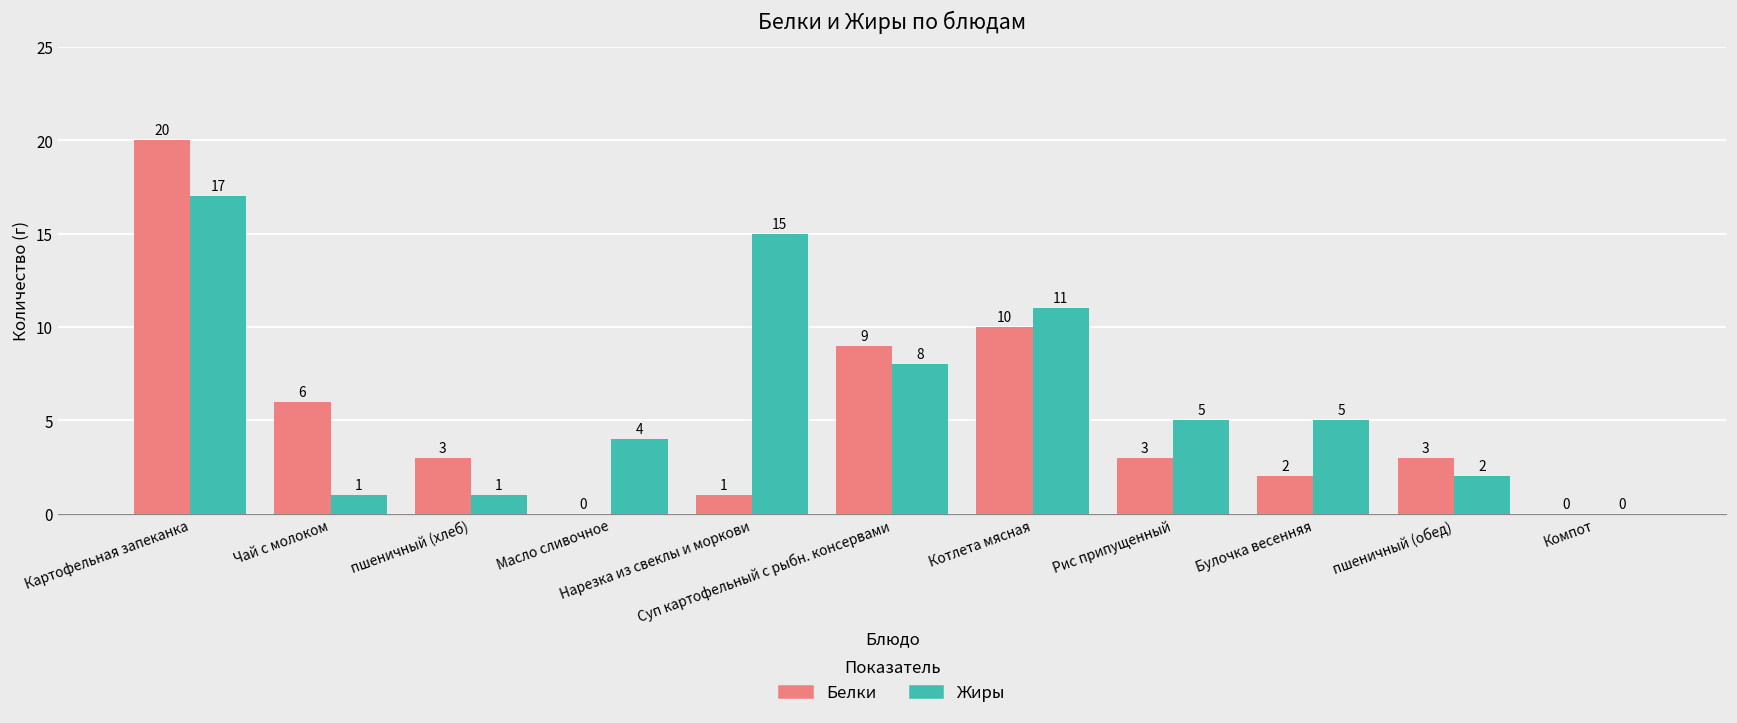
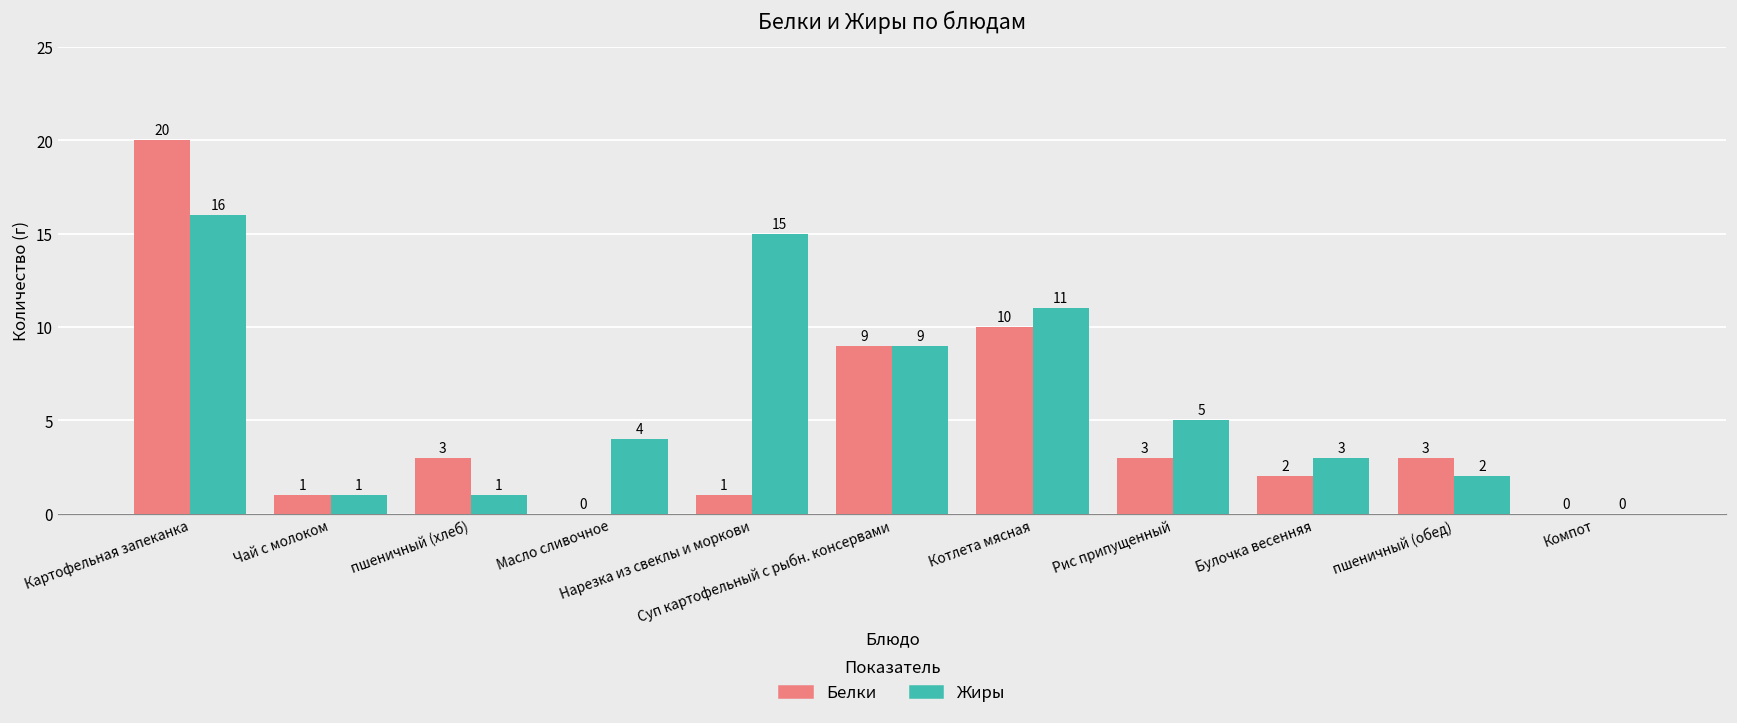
Жиры, Картофельная запеканка: 17 -> 16
Белки, Чай с молоком: 6 -> 1
Жиры, Суп картофельный с рыбн. консервами: 8 -> 9
Жиры, Булочка весенняя: 5 -> 3
